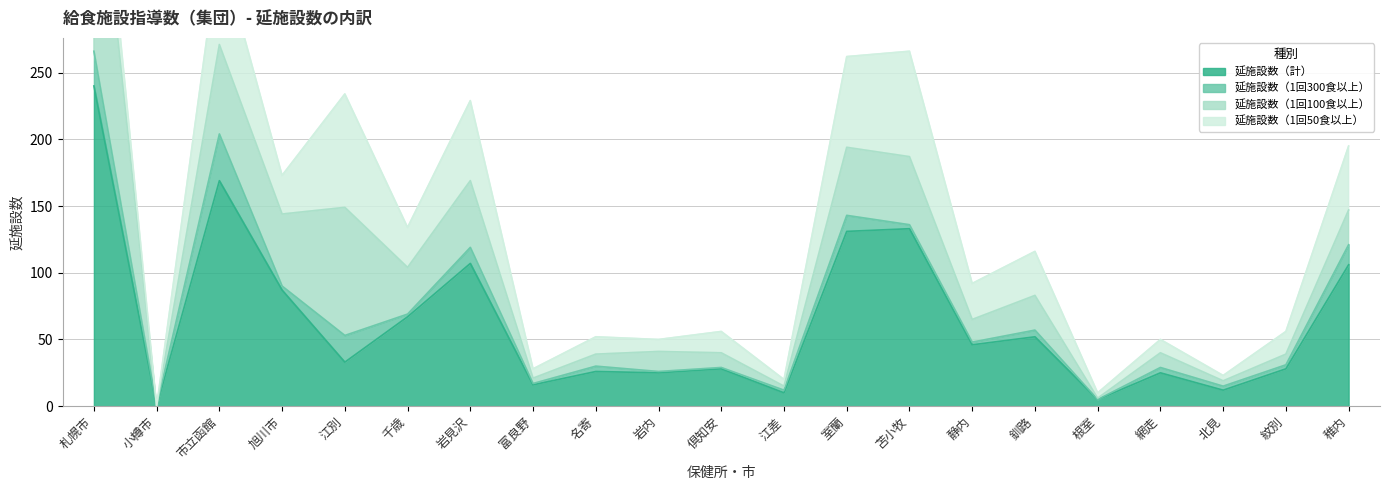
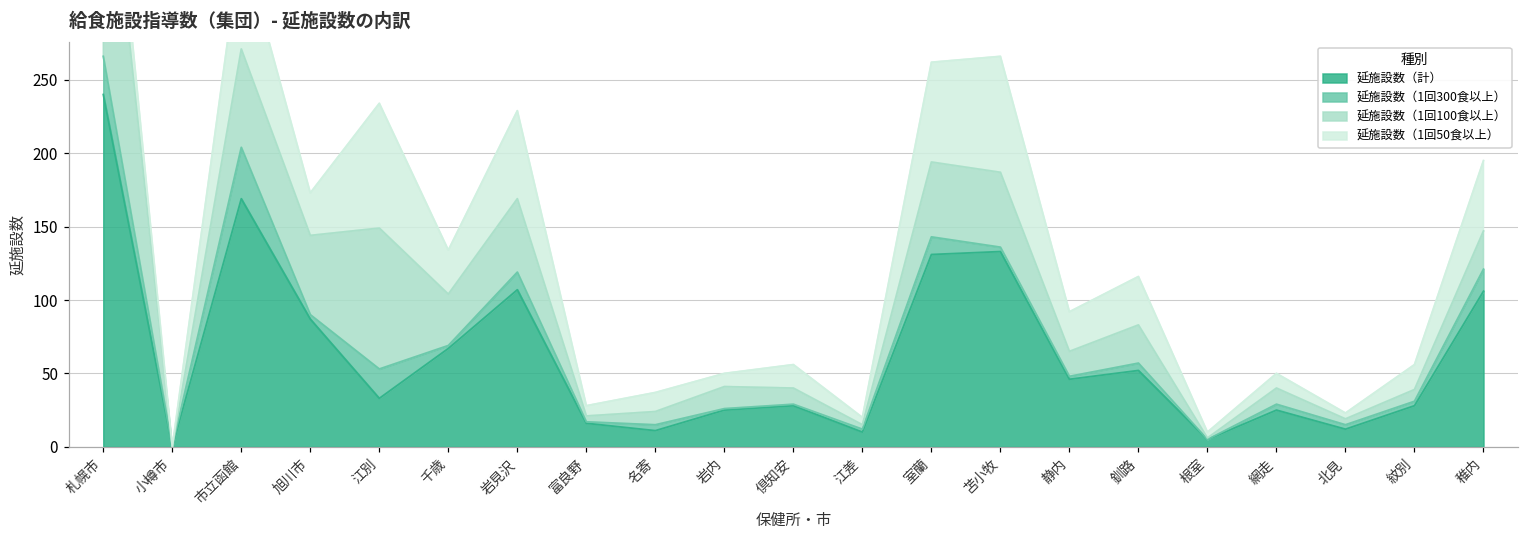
延施設数（計）, 名寄: 26 -> 11
